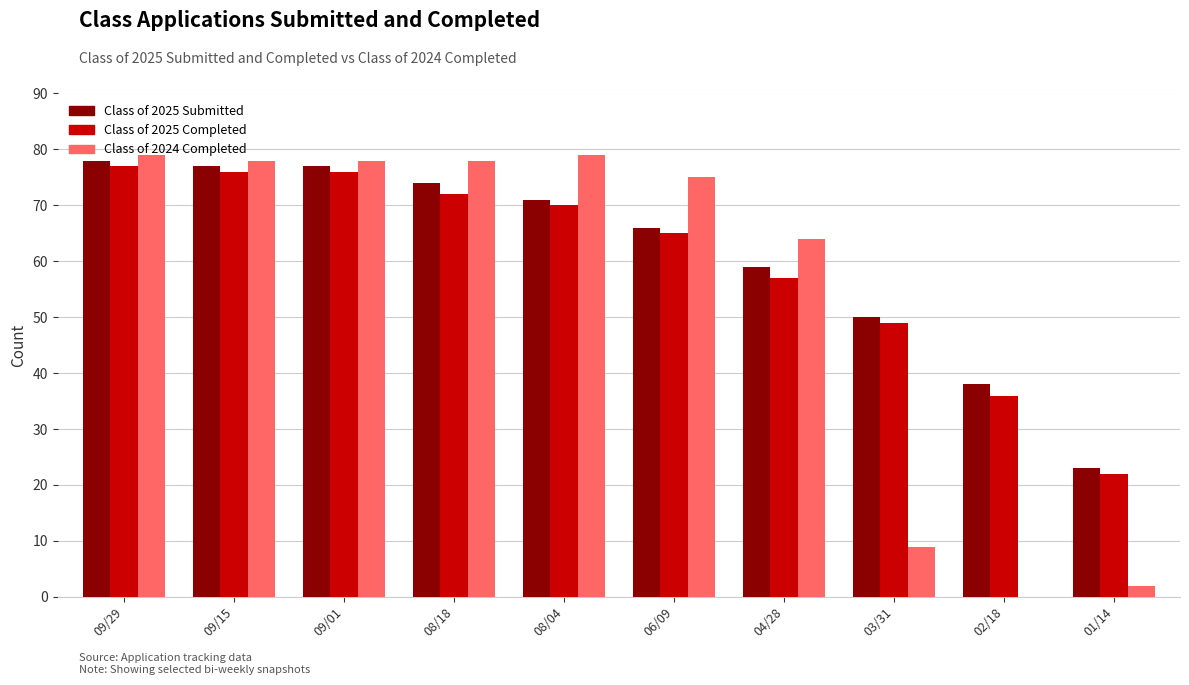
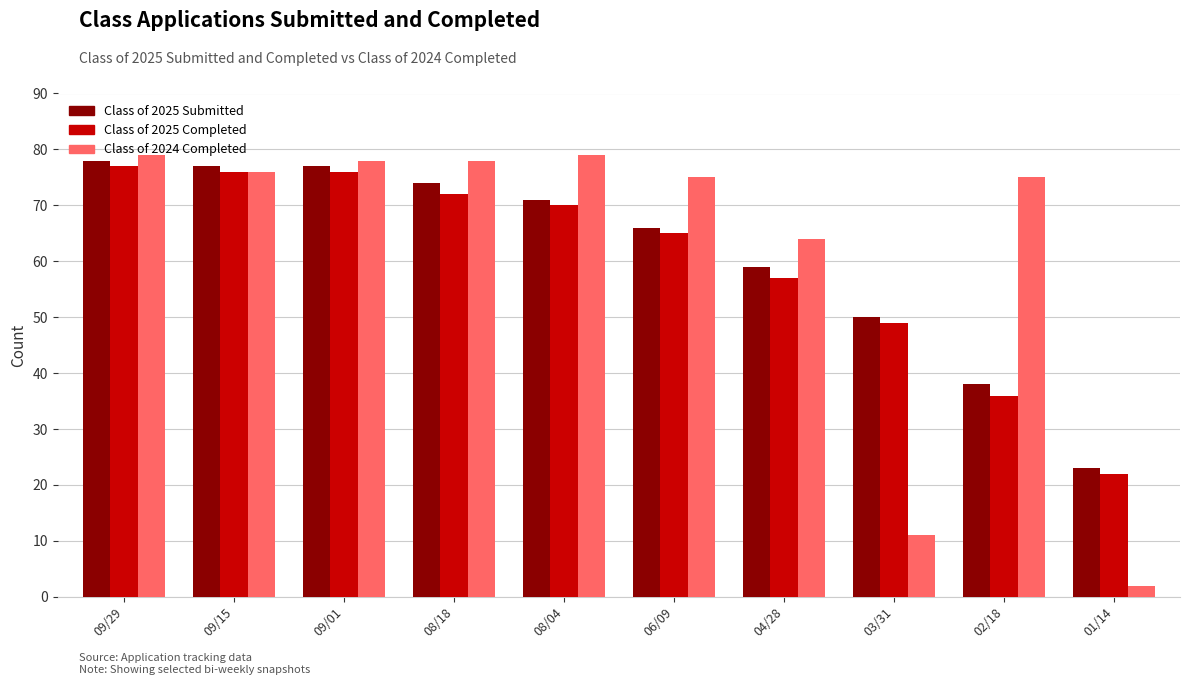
Class of 2024 Completed, 09/15: 78 -> 76
Class of 2024 Completed, 03/31: 9 -> 11
Class of 2024 Completed, 02/18: 0 -> 75
